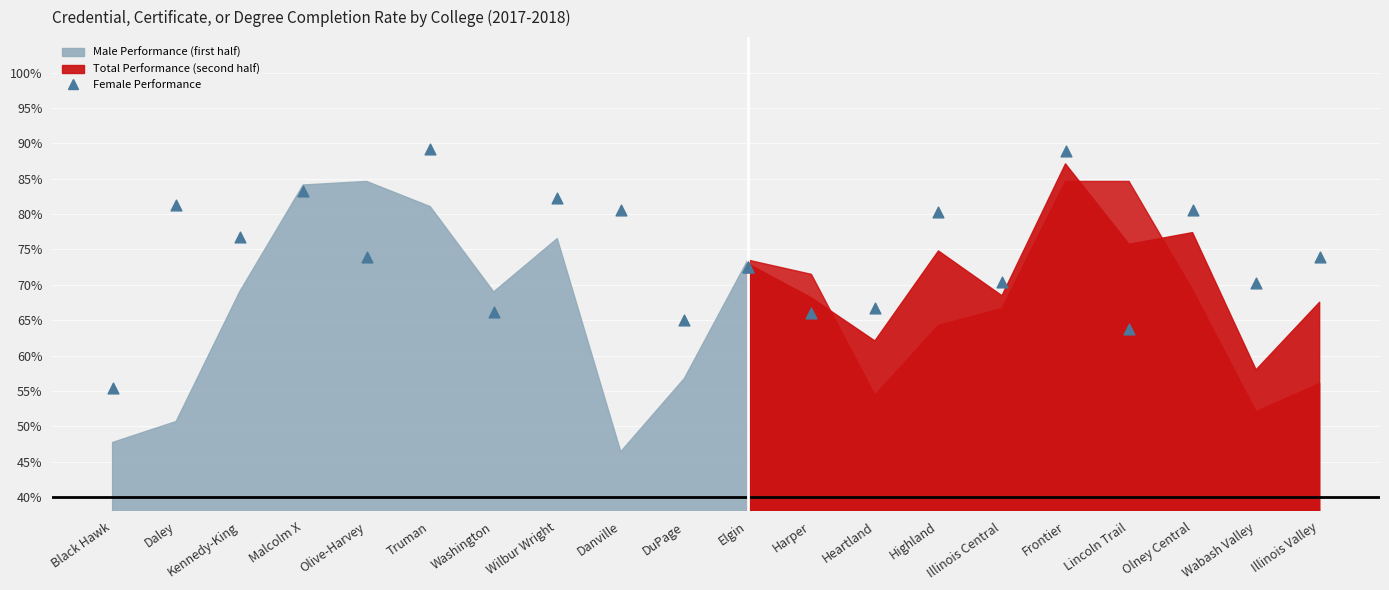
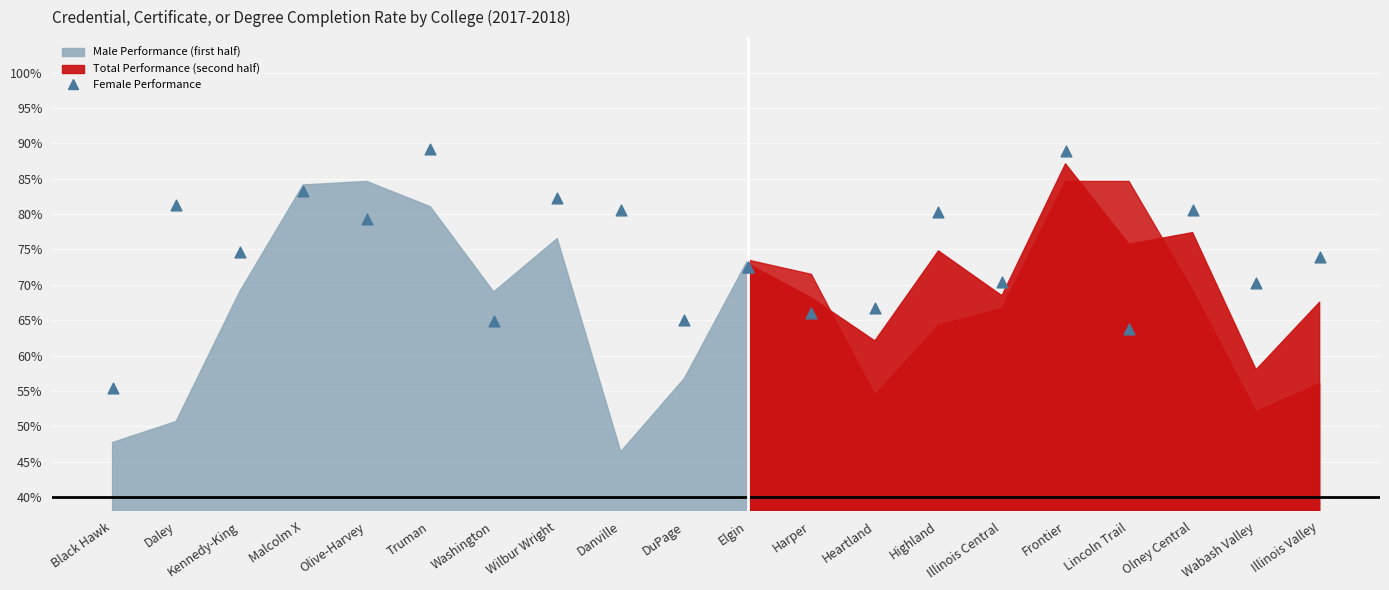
Female Performance, Kennedy-King: 77% -> 75%
Female Performance, Olive-Harvey: 74% -> 79%
Female Performance, Washington: 66% -> 65%
